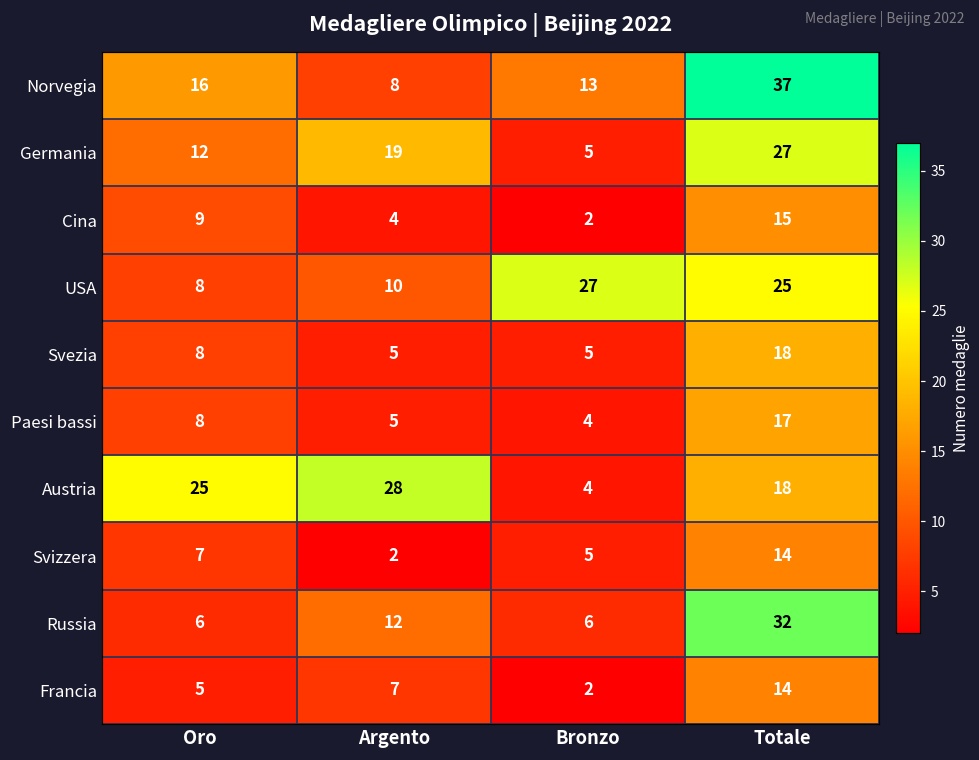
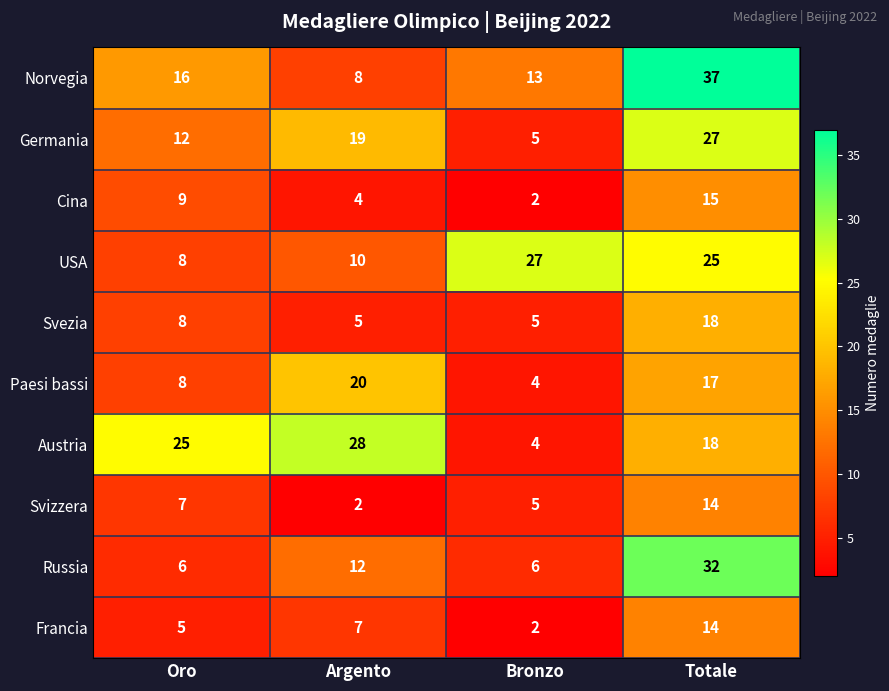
Paesi bassi, Argento: 5 -> 20
